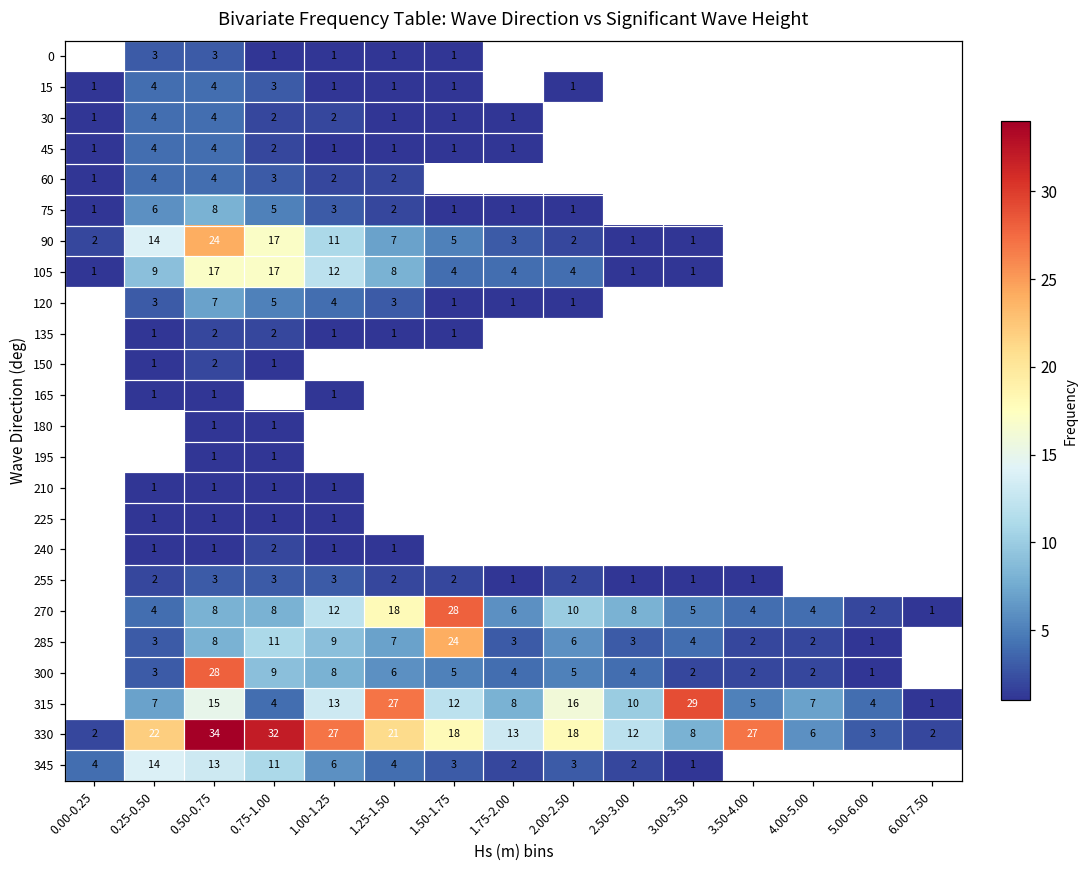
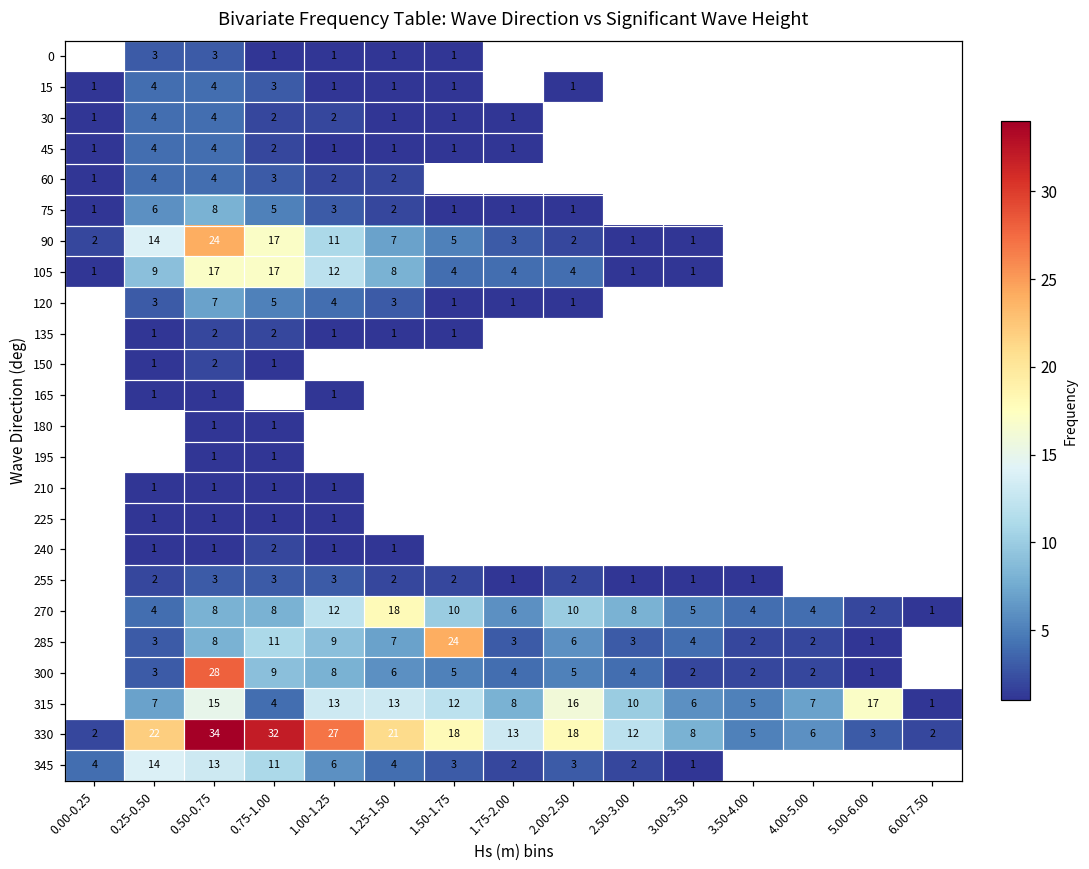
270, 1.50-1.75: 28 -> 10
315, 1.25-1.50: 27 -> 13
315, 3.00-3.50: 29 -> 6
315, 5.00-6.00: 4 -> 17
330, 3.50-4.00: 27 -> 5
